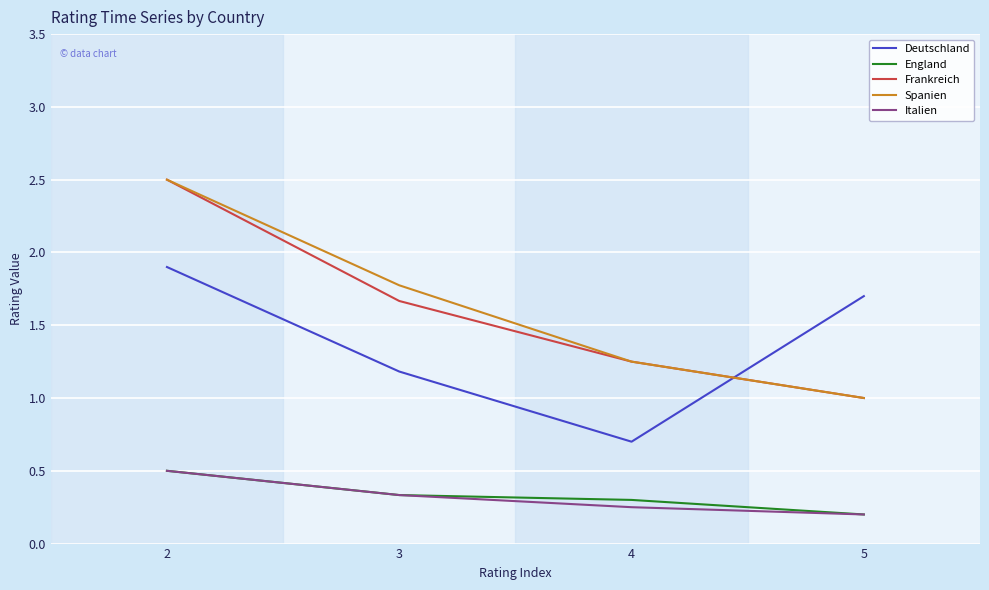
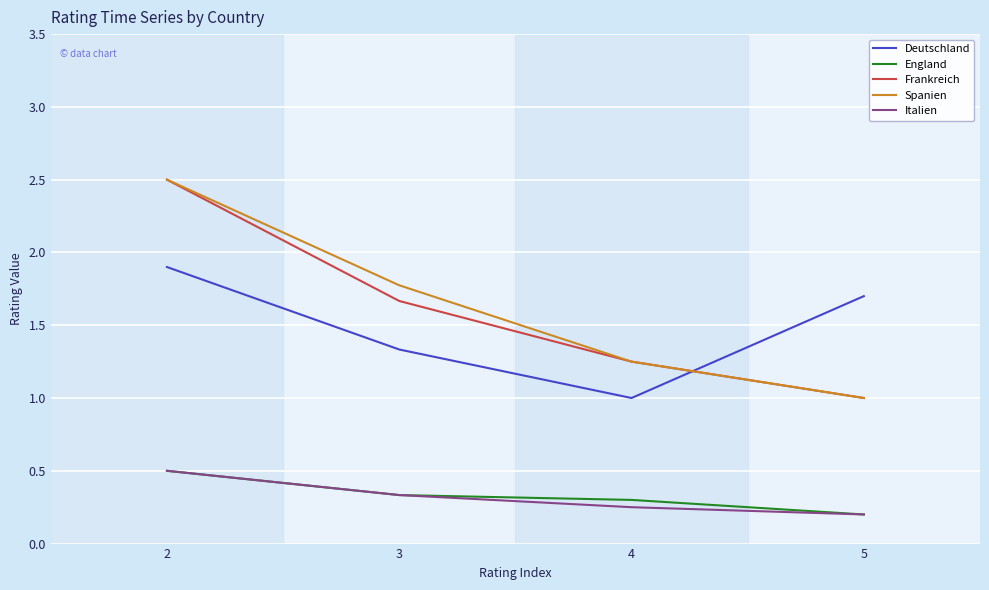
Deutschland, 3: 1.18 -> 1.33
Deutschland, 4: 0.7 -> 1.0
